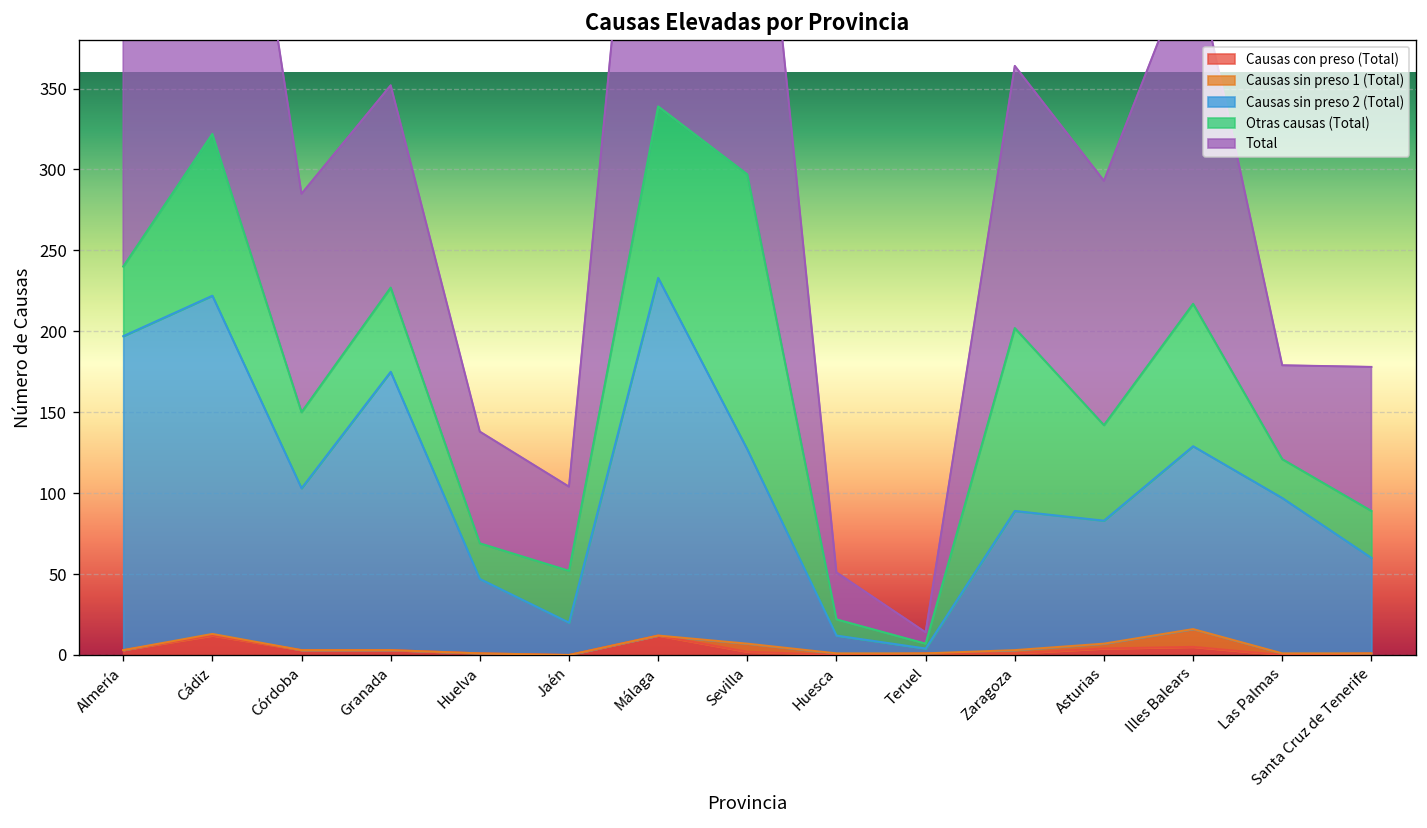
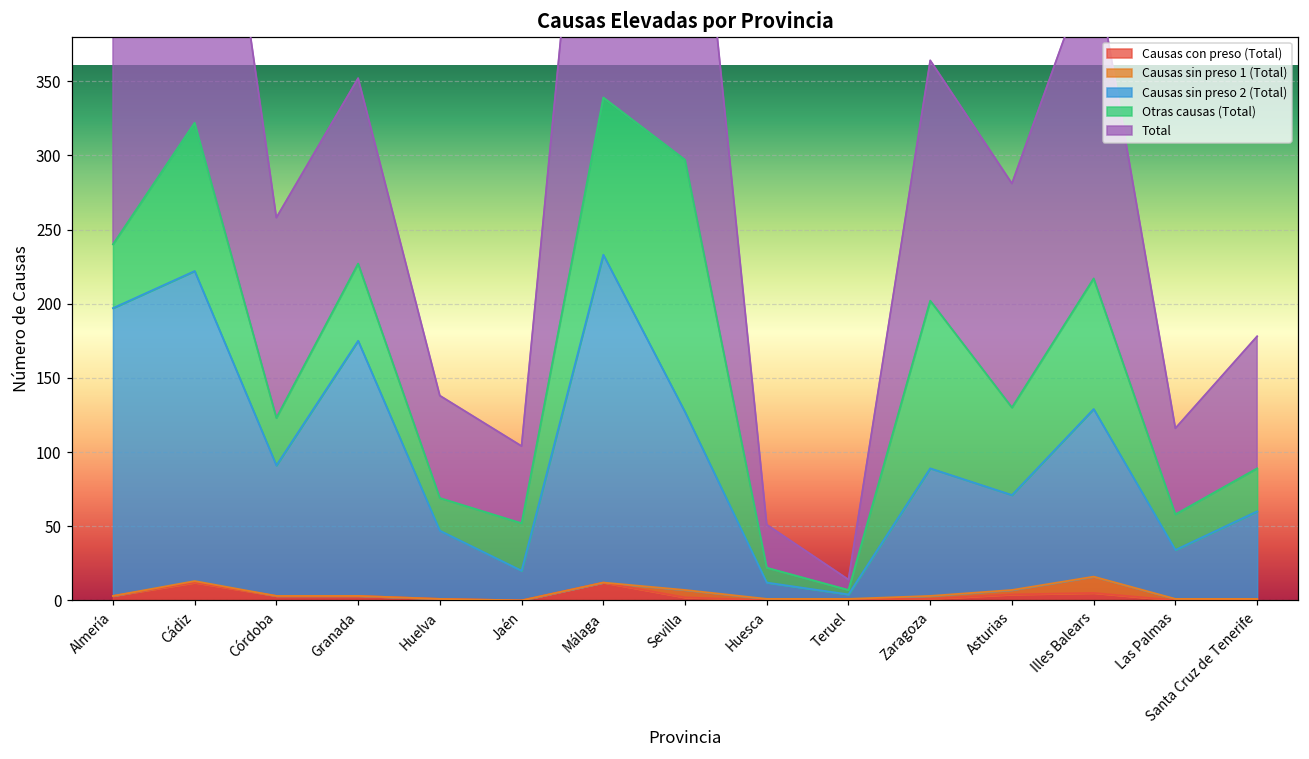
Causas sin preso 2 (Total), Córdoba: 100 -> 88
Otras causas (Total), Córdoba: 47 -> 32
Causas sin preso 2 (Total), Asturias: 76 -> 64
Causas sin preso 2 (Total), Las Palmas: 96 -> 33
